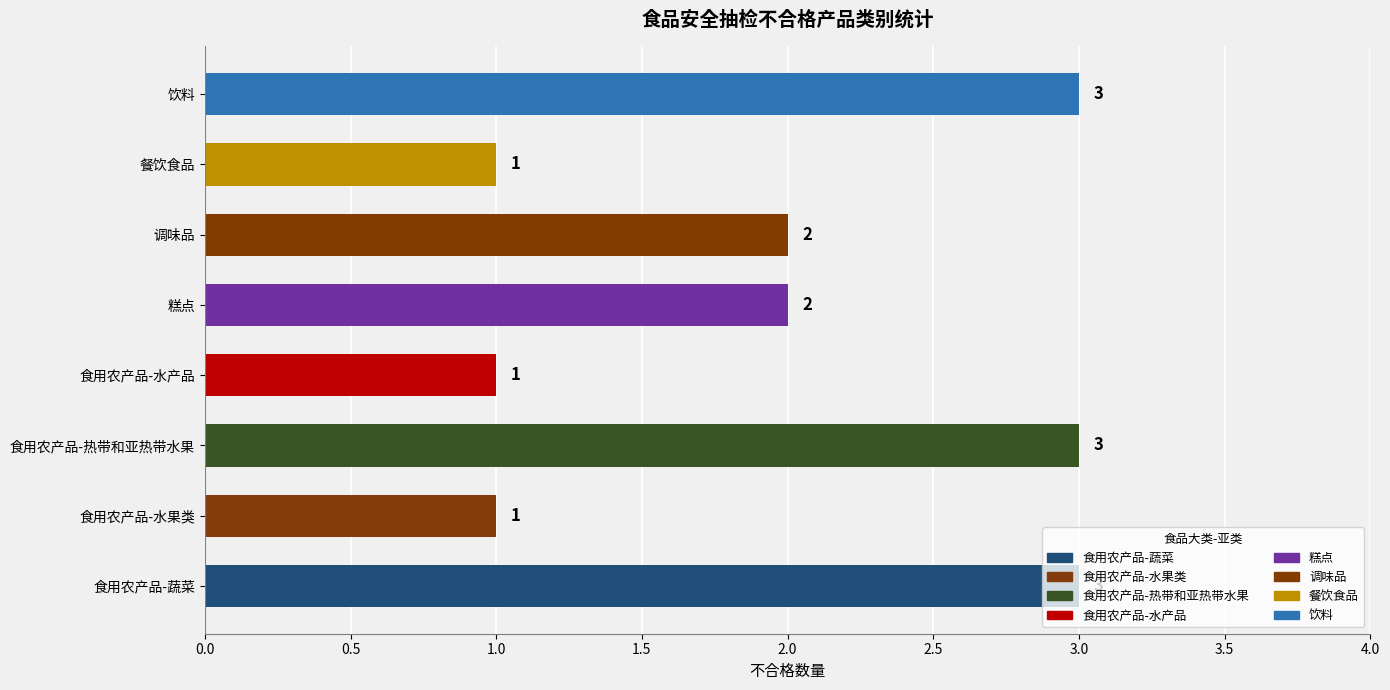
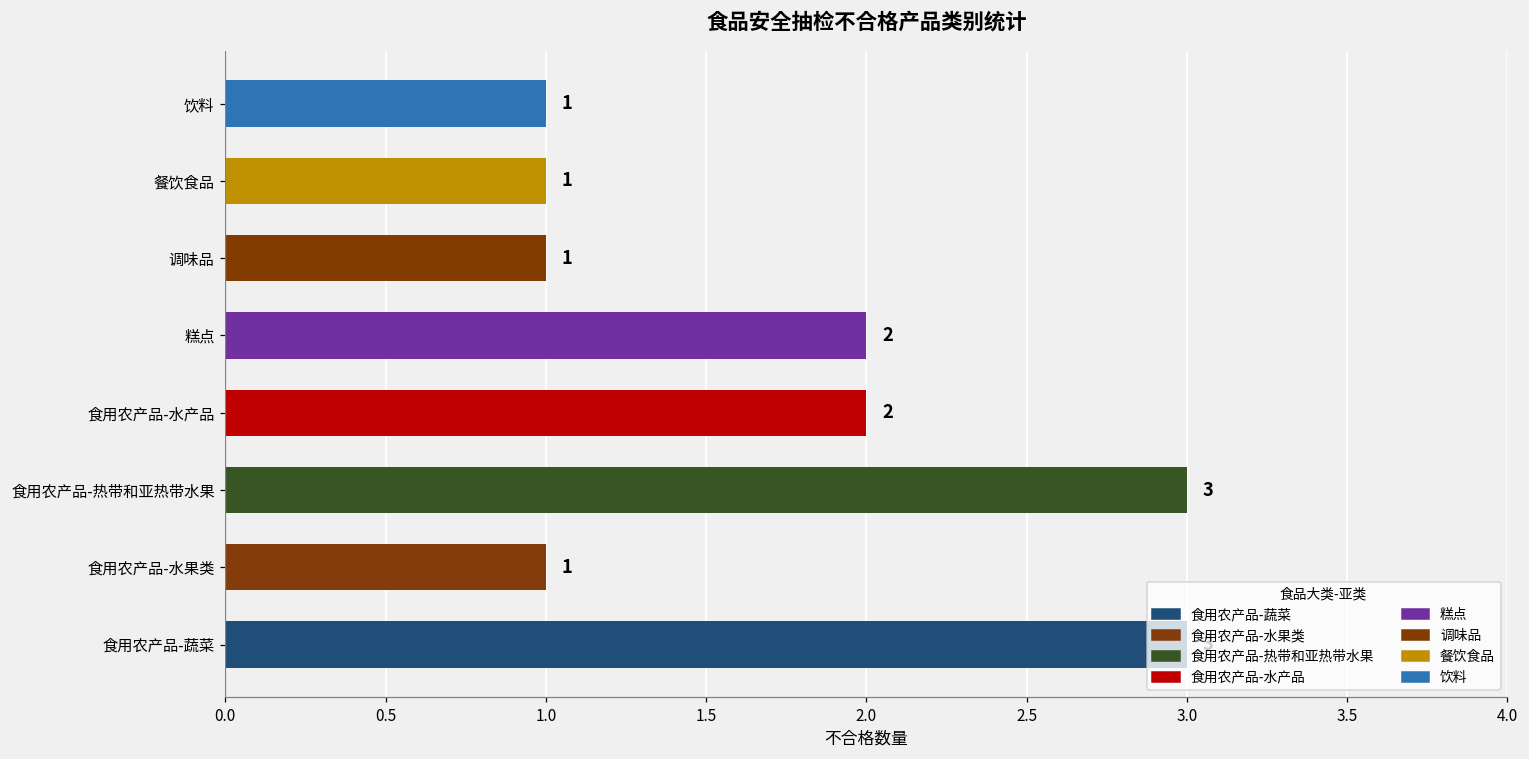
饮料: 3 -> 1
调味品: 2 -> 1
食用农产品-水产品: 1 -> 2
